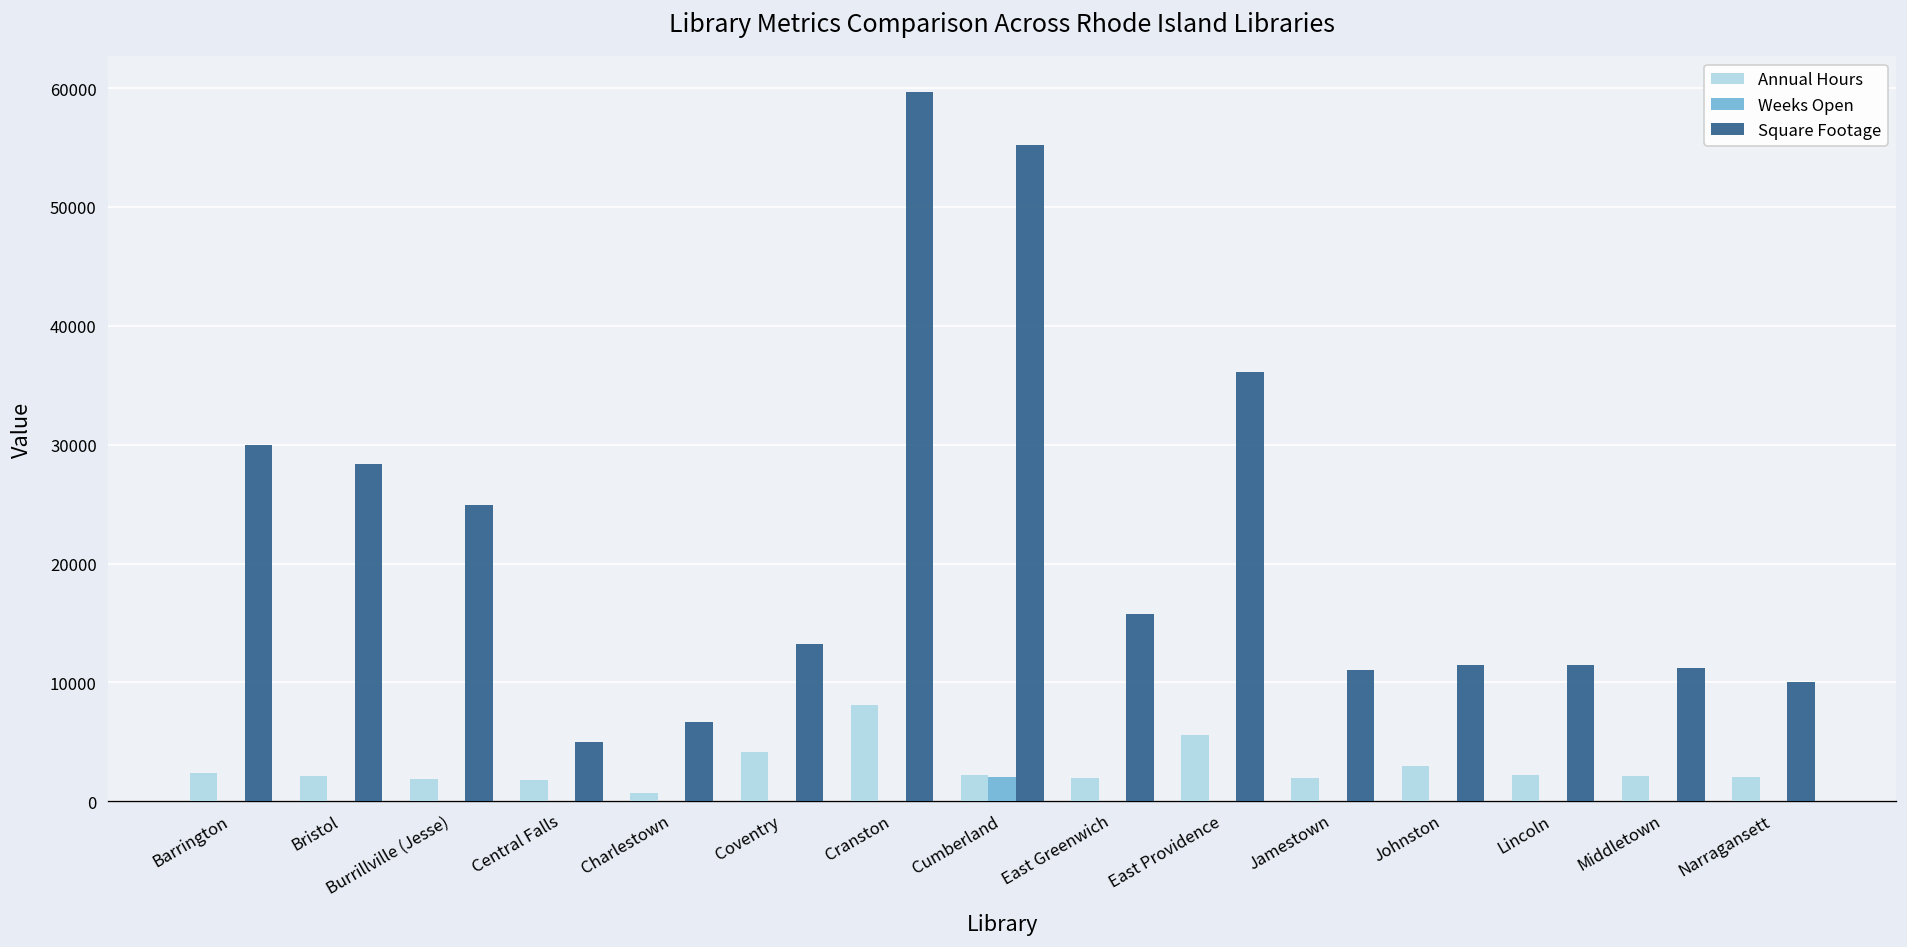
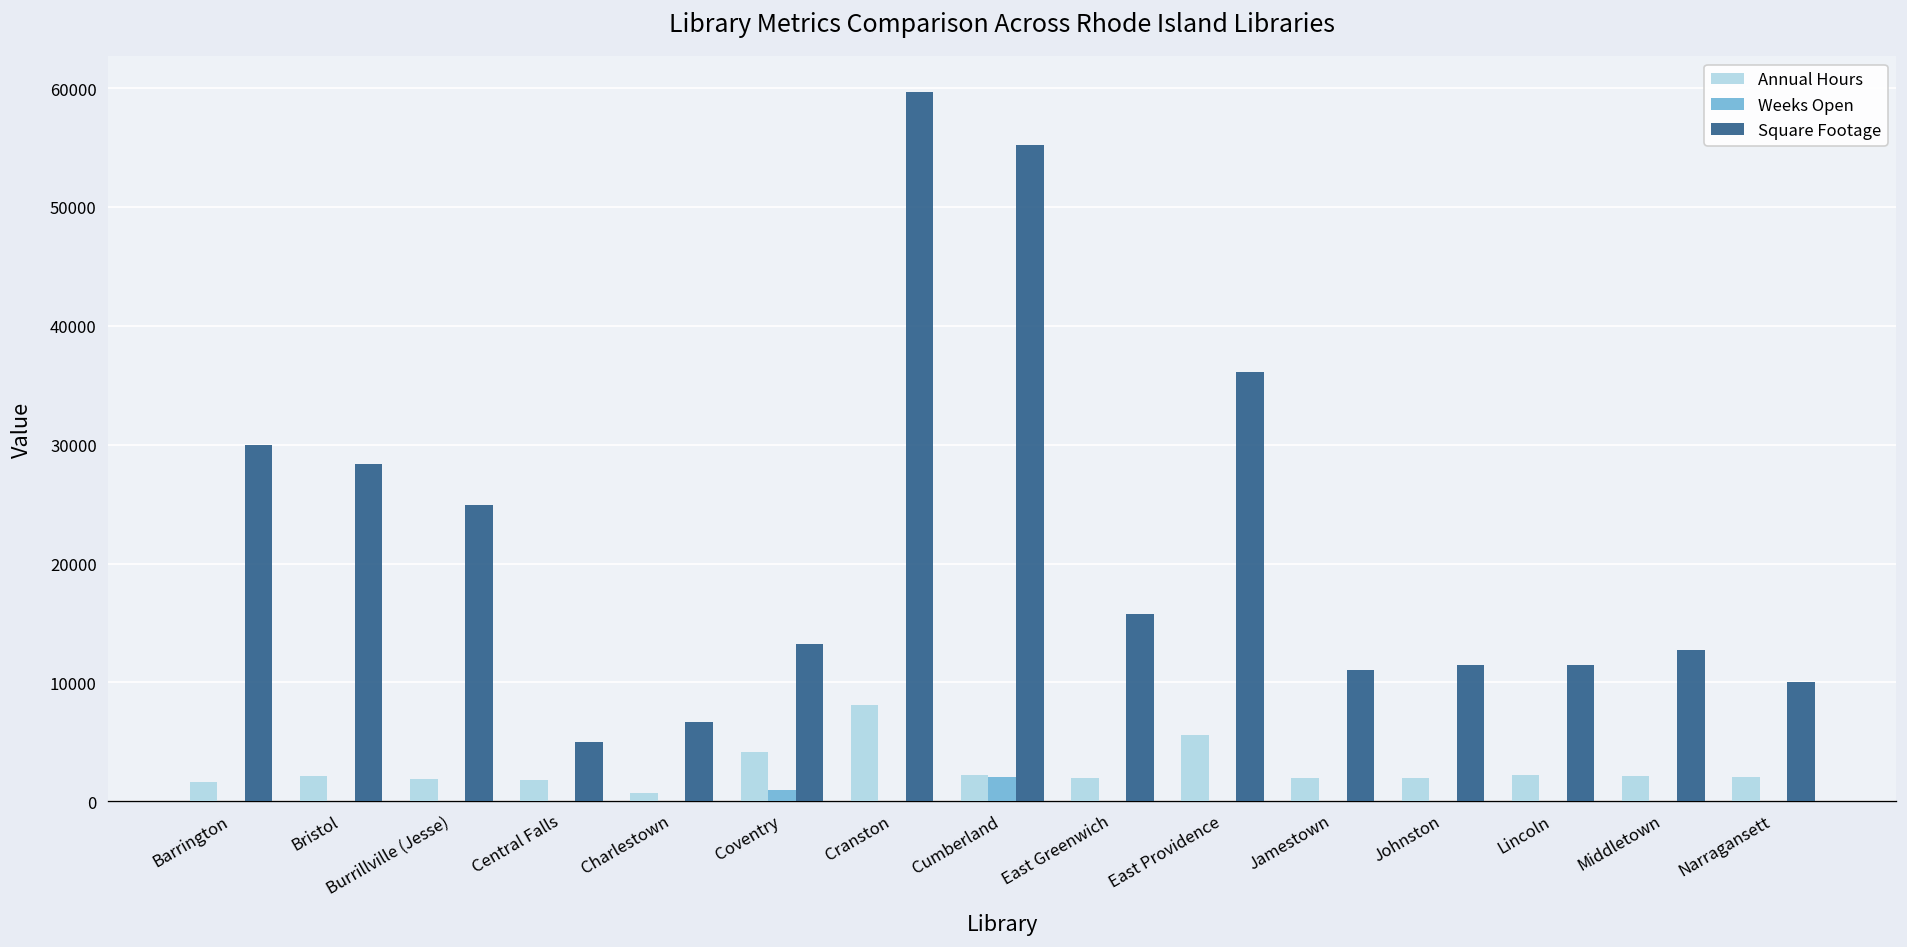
Annual Hours, Barrington: 2400 -> 1600
Weeks Open, Coventry: 0 -> 1000
Annual Hours, Johnston: 3000 -> 2000
Square Footage, Middletown: 11000 -> 13000
